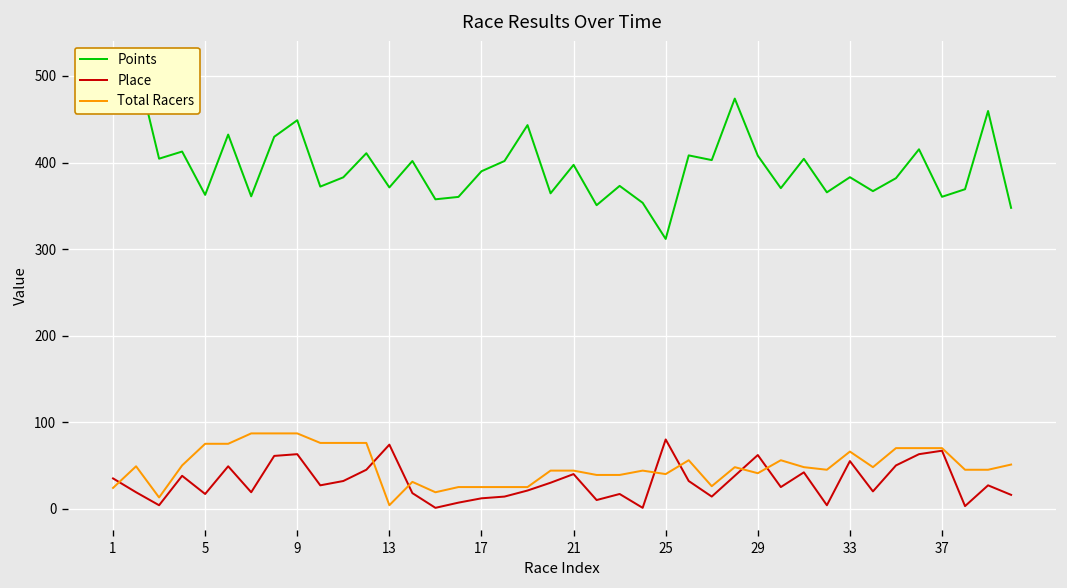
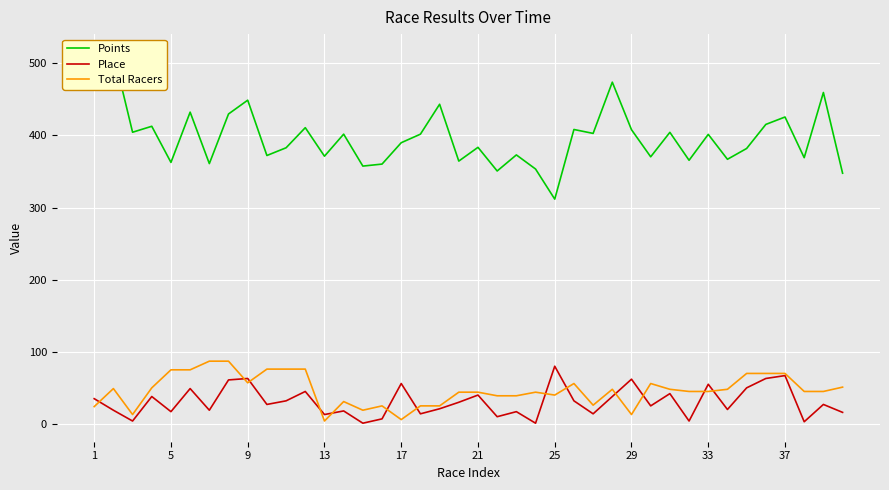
Total Racers, 9: 90 -> 60
Place, 13: 70 -> 10
Place, 17: 10 -> 60
Total Racers, 17: 30 -> 10
Points, 21: 400 -> 380
Total Racers, 29: 40 -> 10
Points, 33: 380 -> 400
Total Racers, 33: 70 -> 50
Points, 37: 360 -> 430
